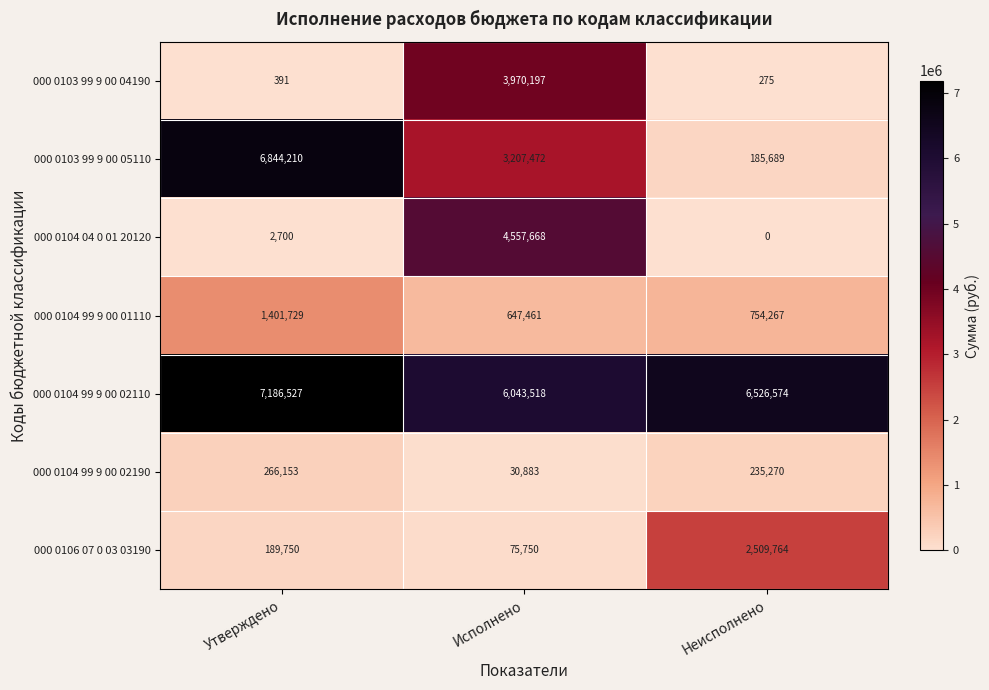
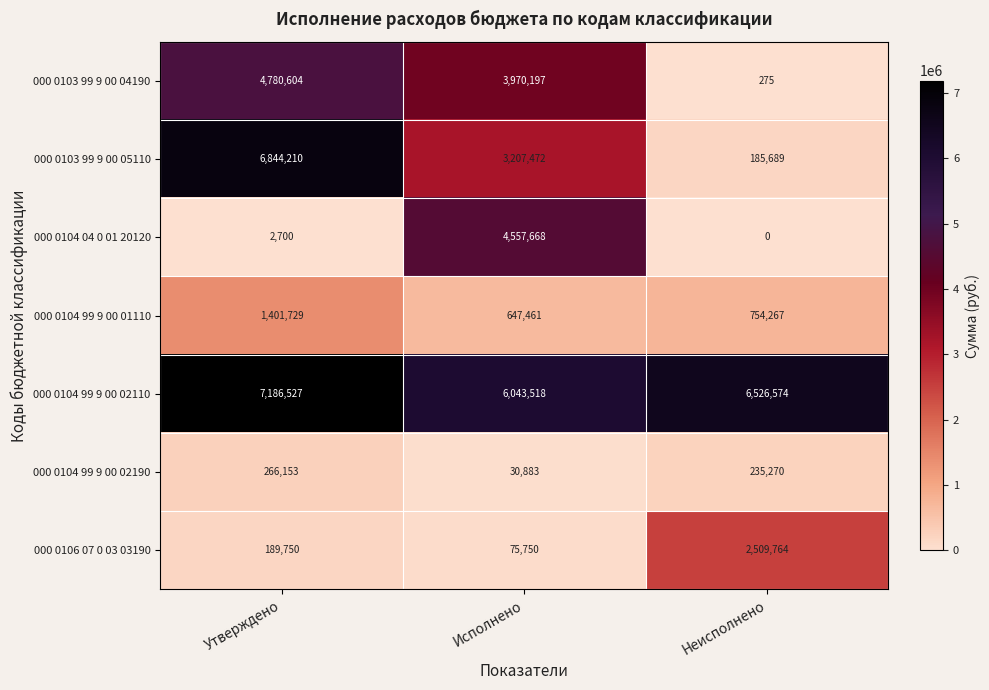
000 0103 99 9 00 04190, Утверждено: 391 -> 4,780,604
